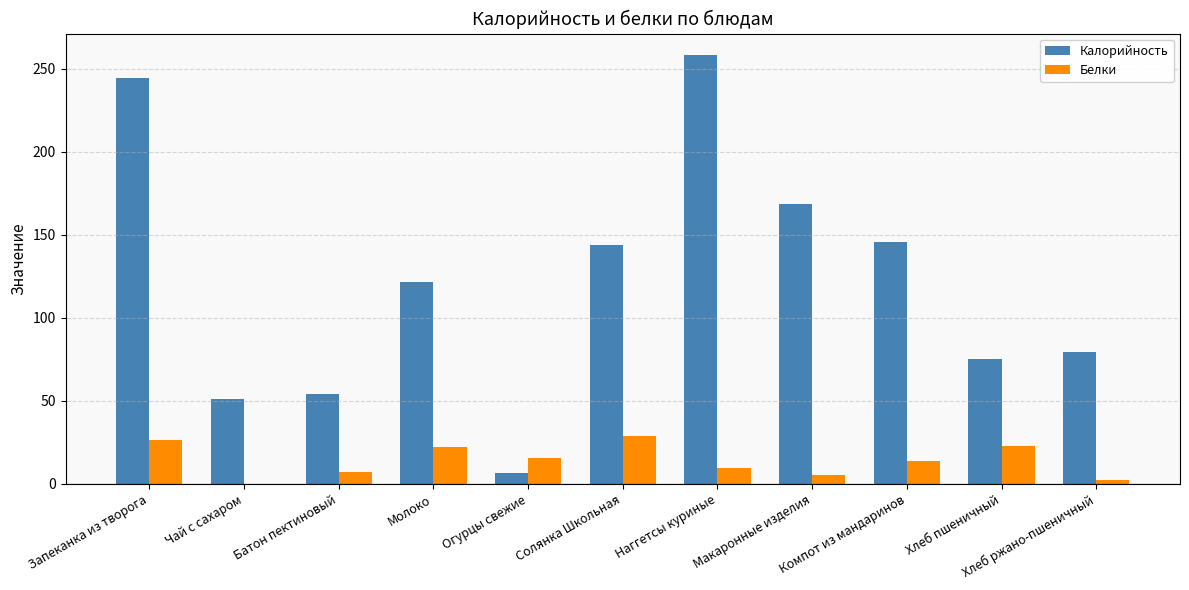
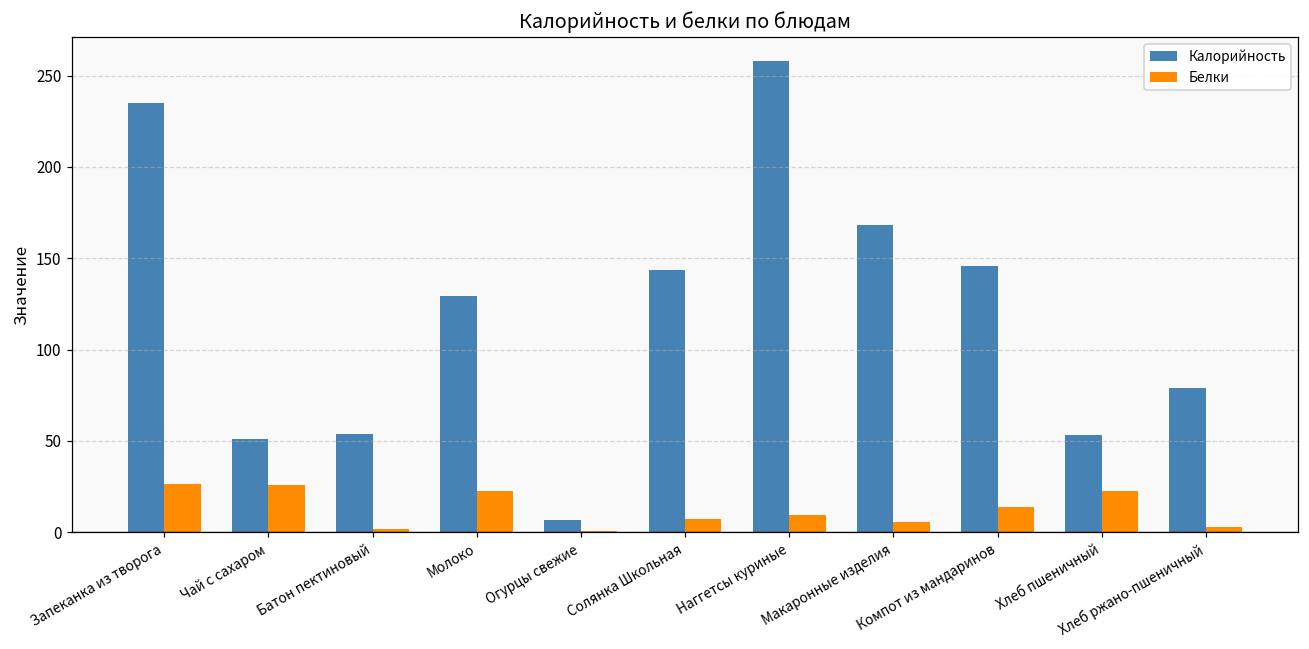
Калорийность, Запеканка из творога: 244 -> 235
Белки, Чай с сахаром: 0 -> 26
Белки, Батон пектиновый: 7 -> 2
Калорийность, Молоко: 122 -> 129
Белки, Огурцы свежие: 15 -> 0
Белки, Солянка Школьная: 29 -> 7
Калорийность, Хлеб пшеничный: 76 -> 54
